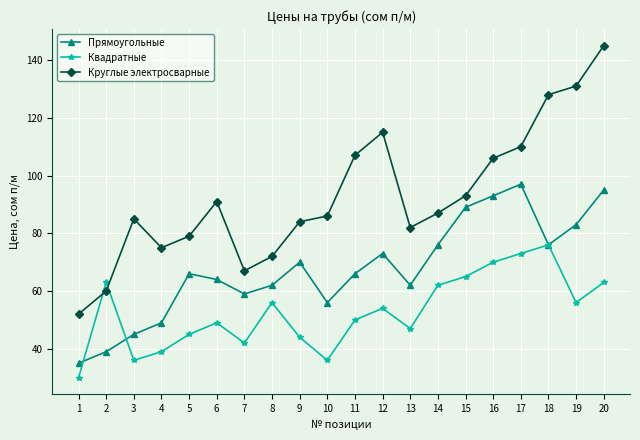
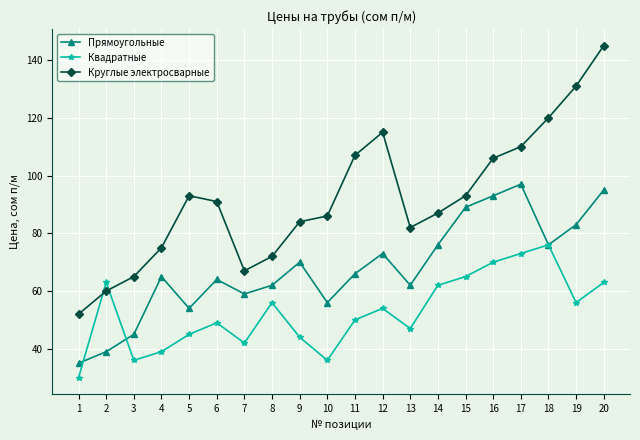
Круглые электросварные, 3: 85 -> 65
Прямоугольные, 4: 49 -> 65
Прямоугольные, 5: 66 -> 54
Круглые электросварные, 5: 79 -> 93
Круглые электросварные, 18: 128 -> 120
